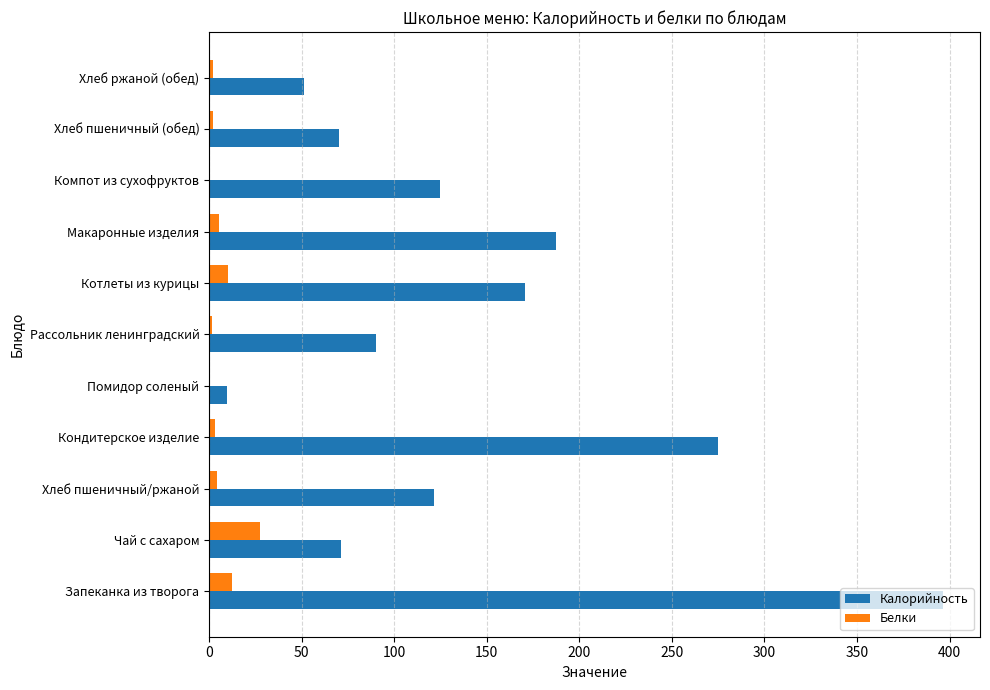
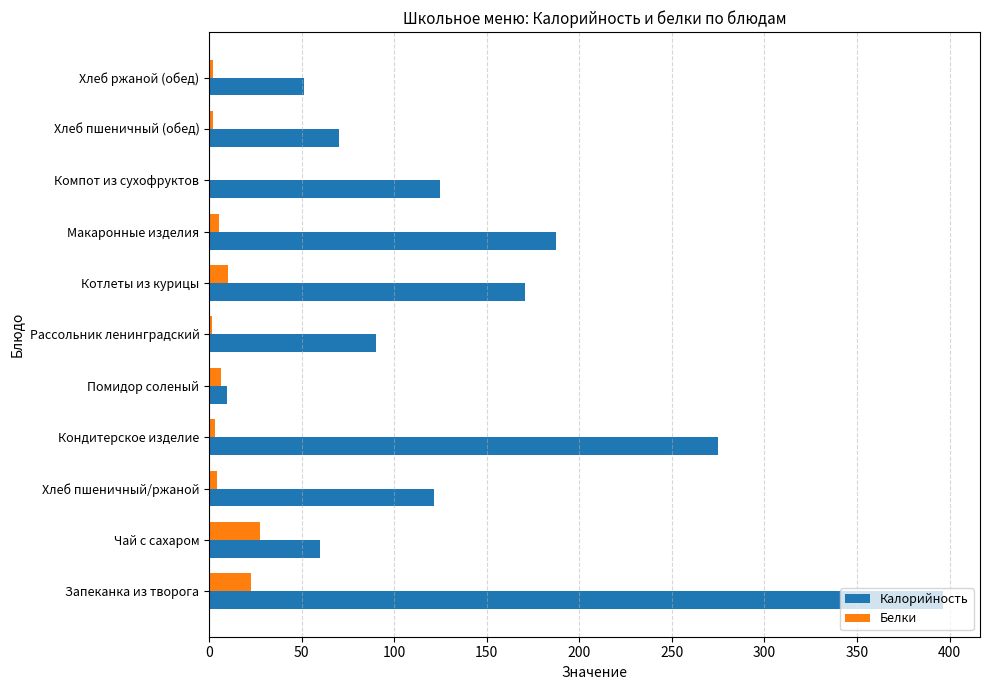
Белки, Помидор соленый: 1 -> 7
Калорийность, Чай с сахаром: 71 -> 60
Белки, Запеканка из творога: 12 -> 22
